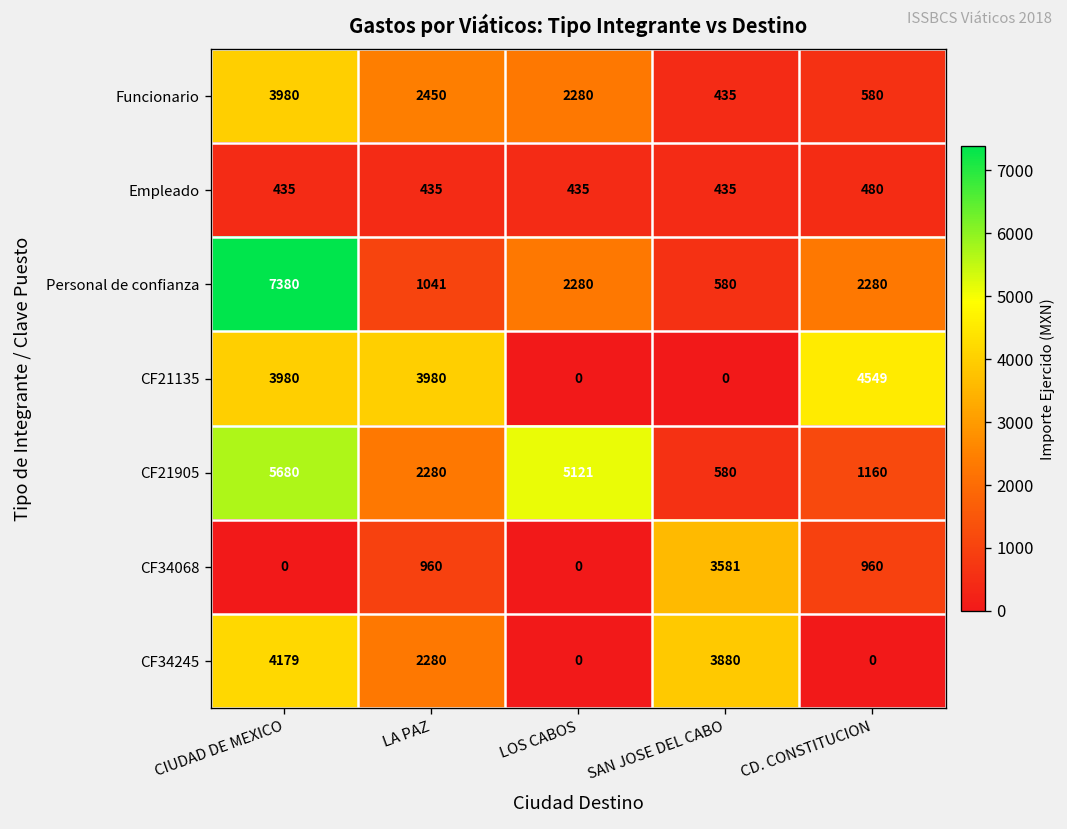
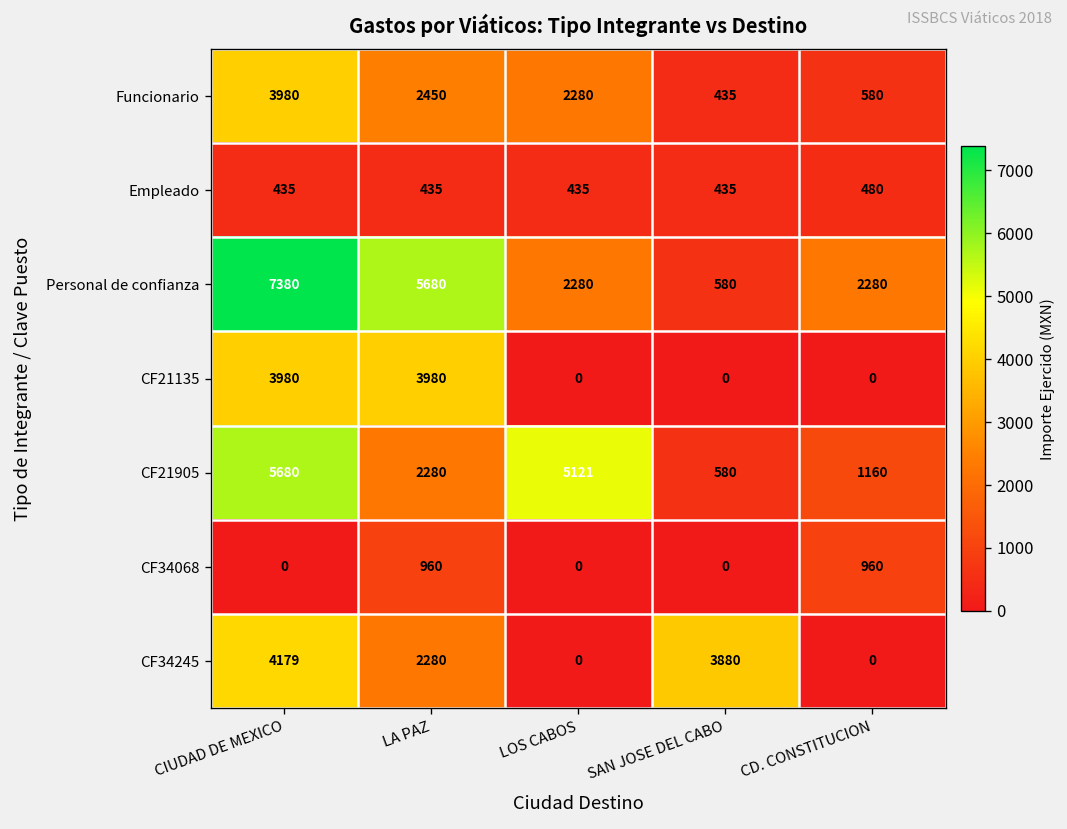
Personal de confianza, LA PAZ: 1041 -> 5680
CF21135, CD. CONSTITUCION: 4549 -> 0
CF34068, SAN JOSE DEL CABO: 3581 -> 0
